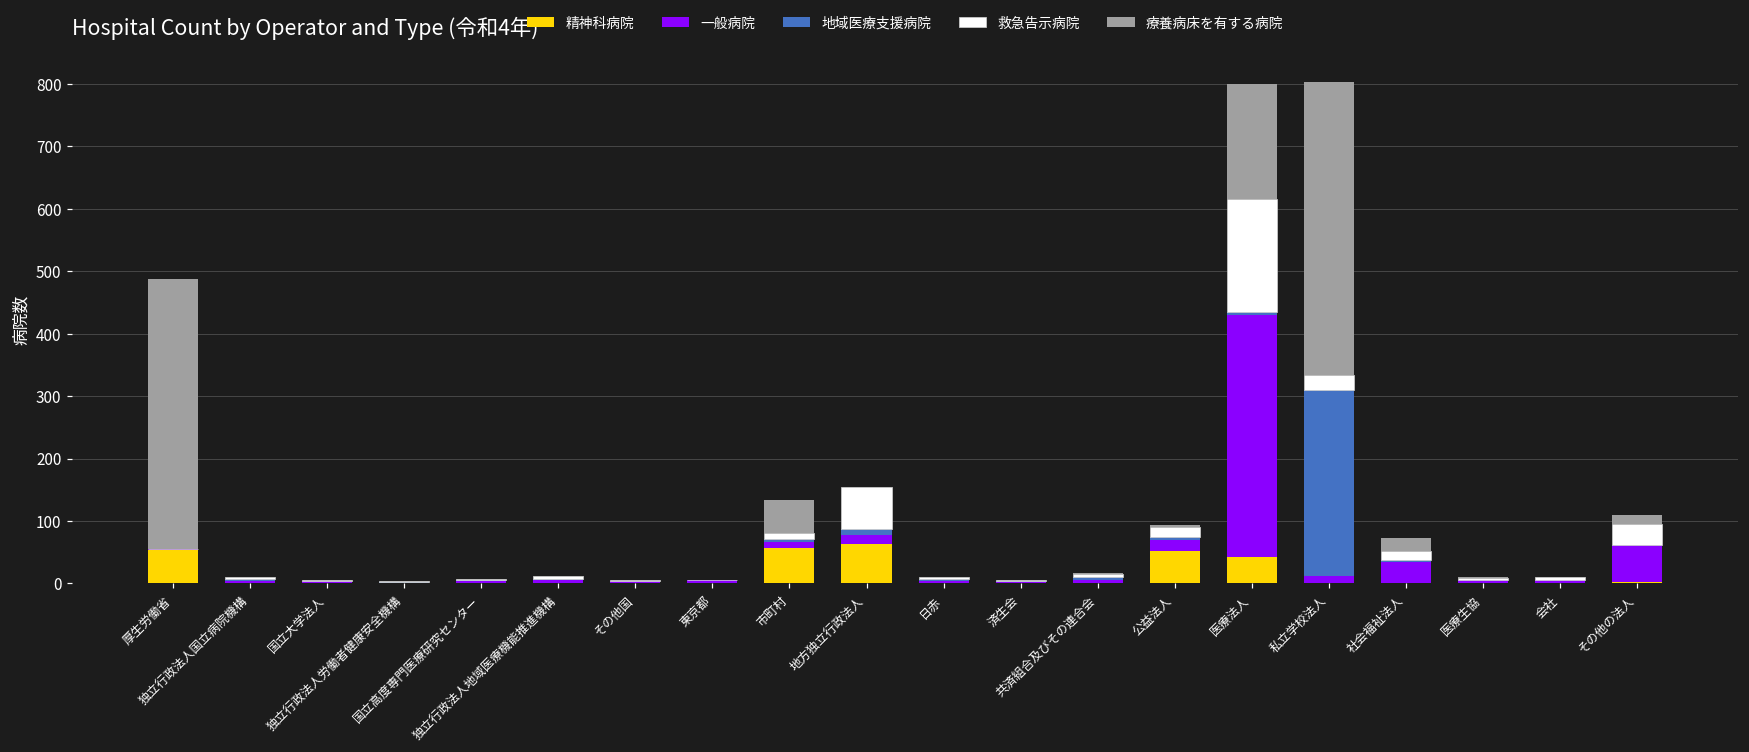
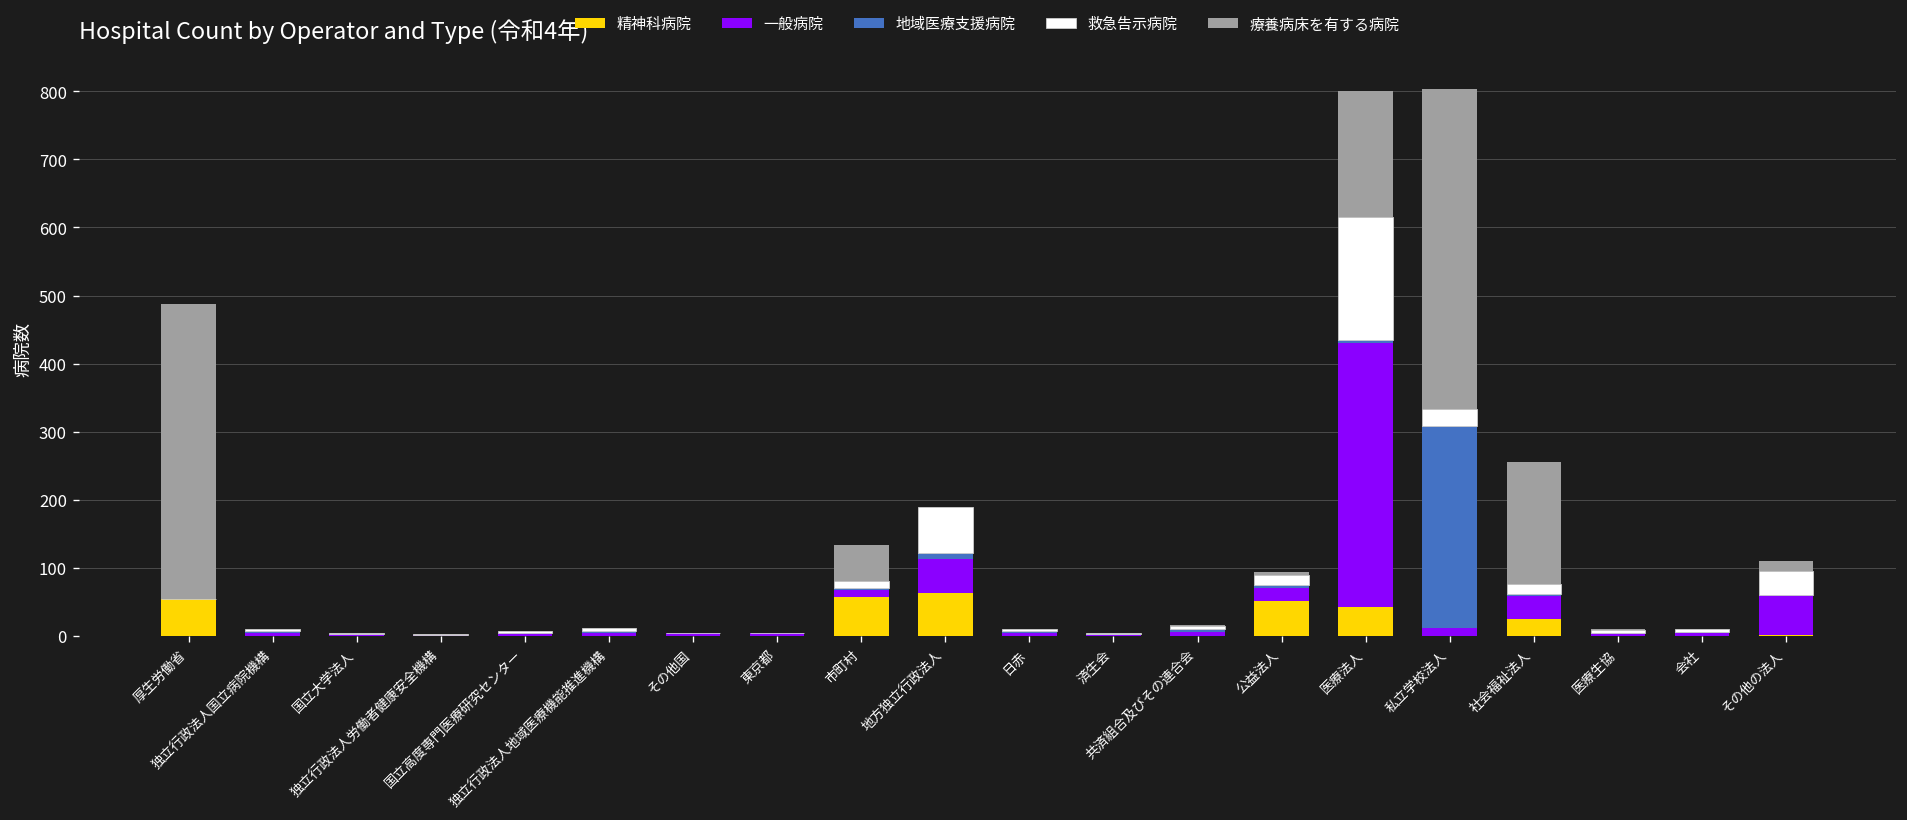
一般病院, 地方独立行政法人: 20 -> 50
精神科病院, 社会福祉法人: 0 -> 30
療養病床を有する病院, 社会福祉法人: 20 -> 180
